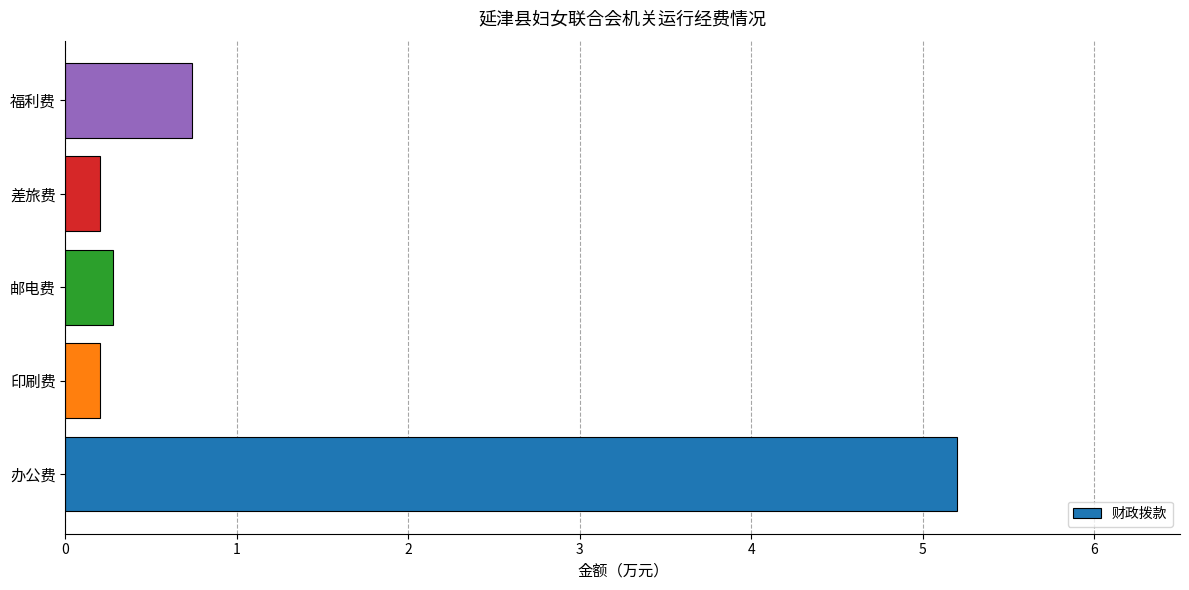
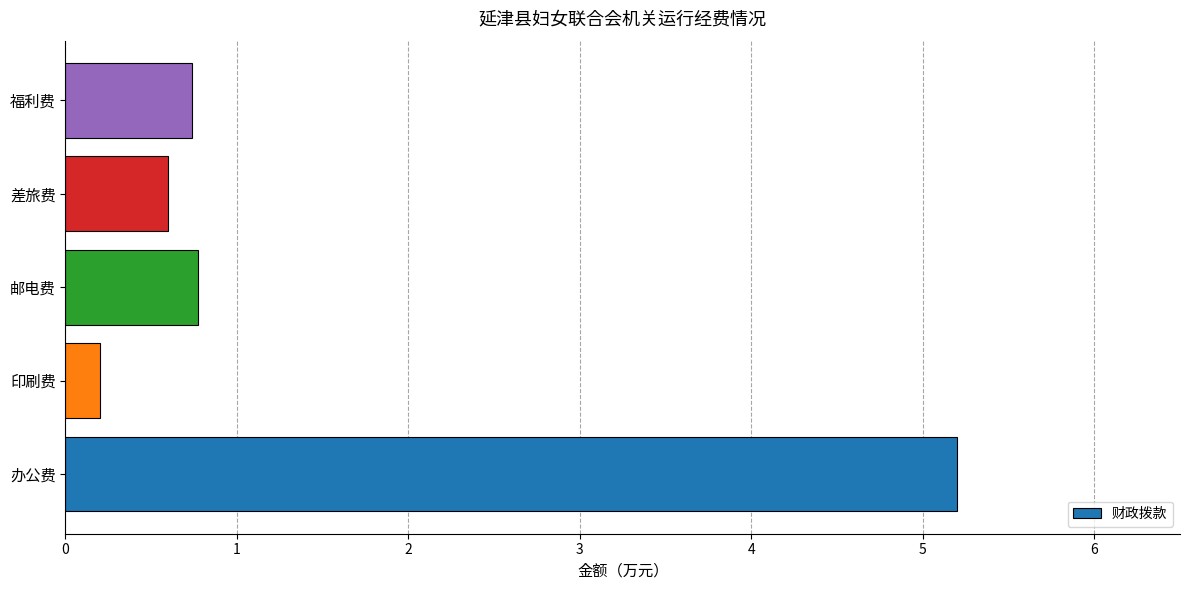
差旅费: 0.2 -> 0.6
邮电费: 0.28 -> 0.77
